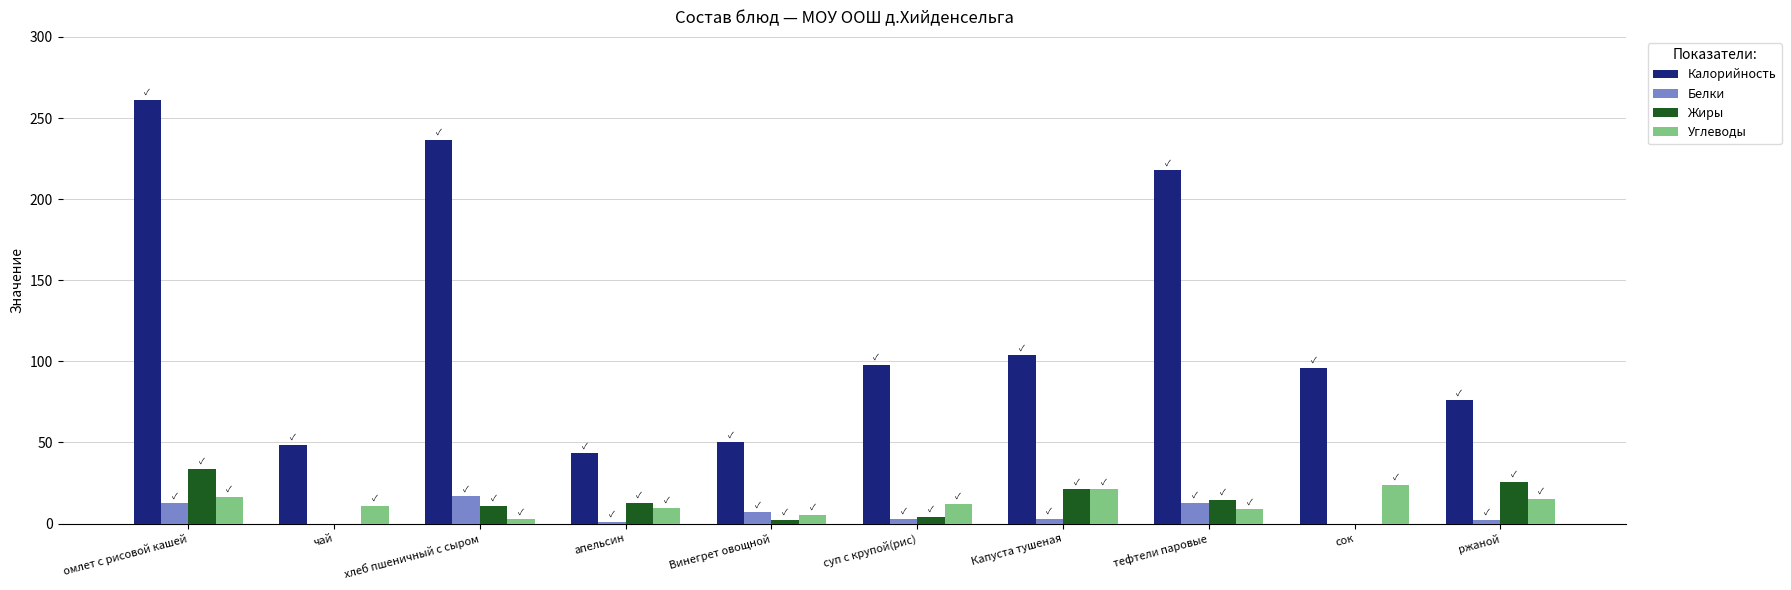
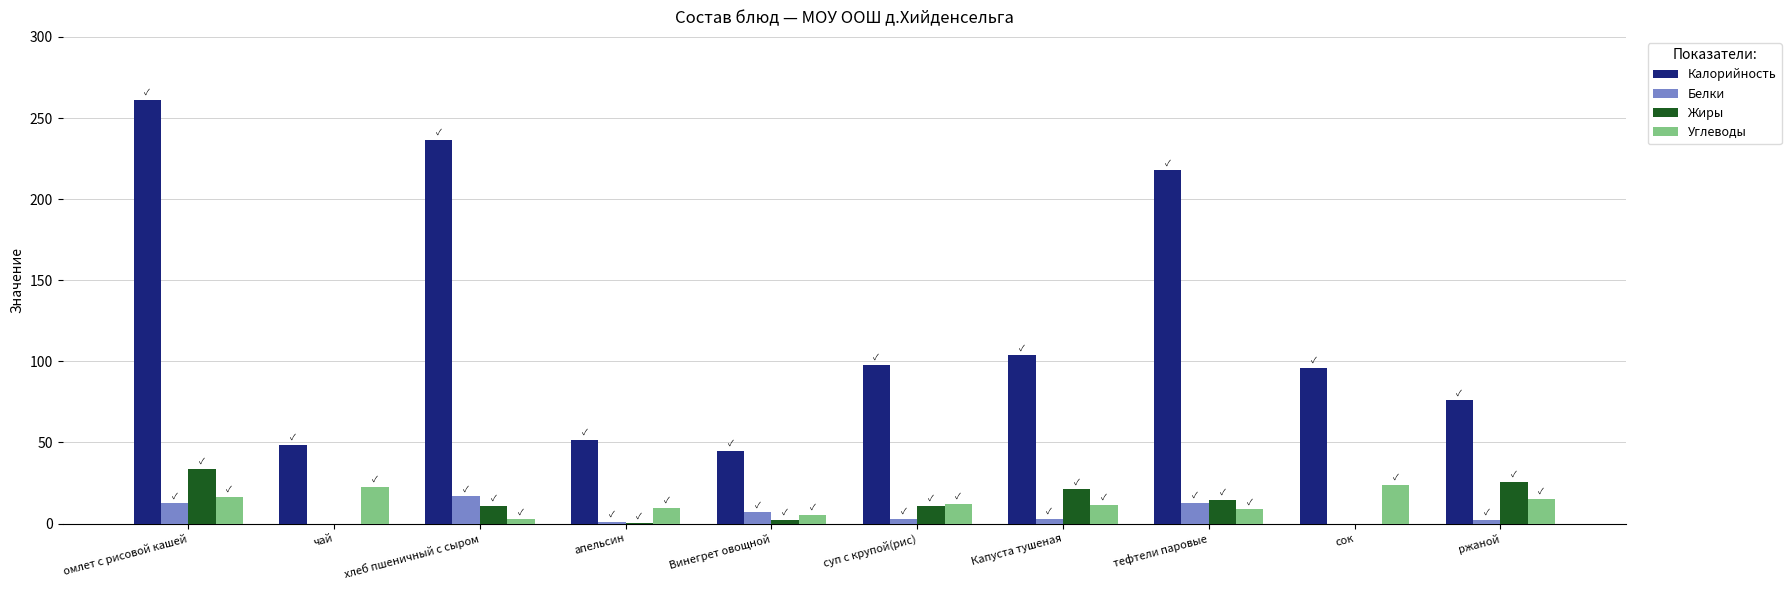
Углеводы, чай: 11 -> 23
Калорийность, апельсин: 43 -> 52
Жиры, апельсин: 13 -> 0
Калорийность, Винегрет овощной: 50 -> 45
Жиры, суп с крупой(рис): 4 -> 11
Углеводы, Капуста тушеная: 21 -> 11
